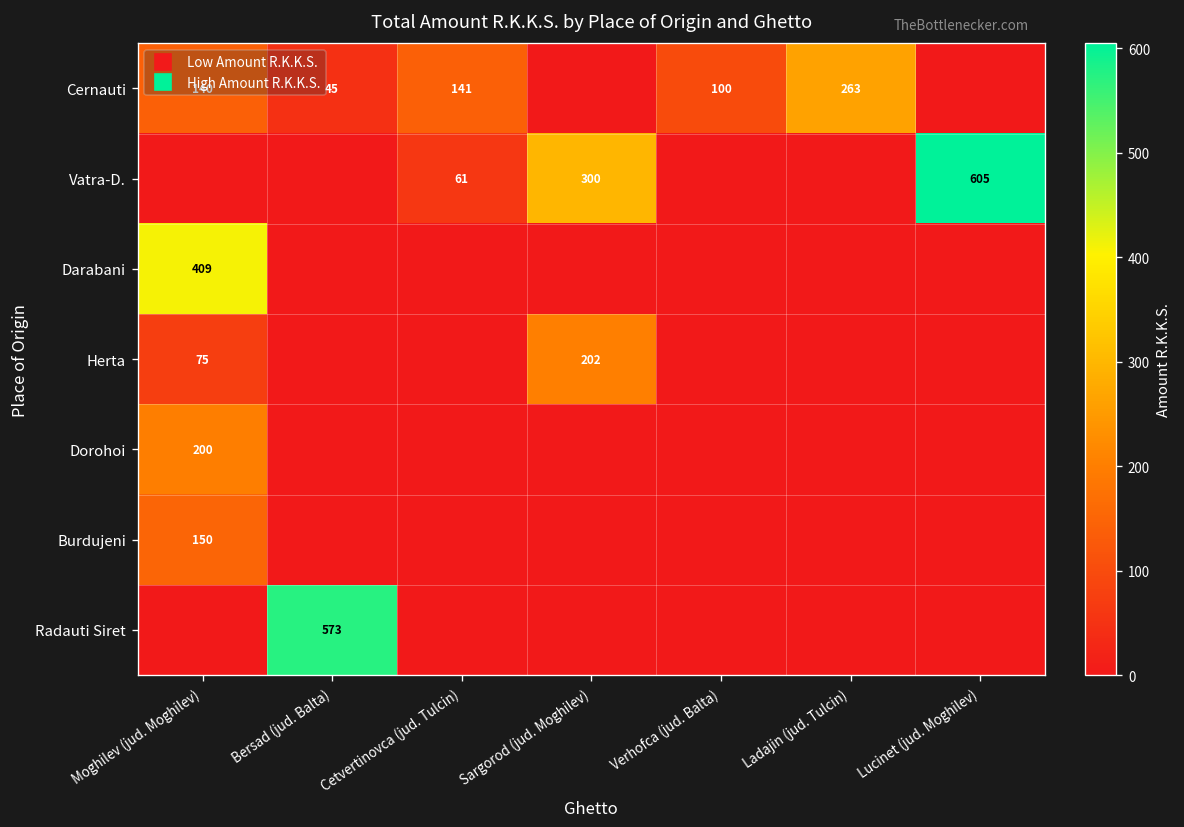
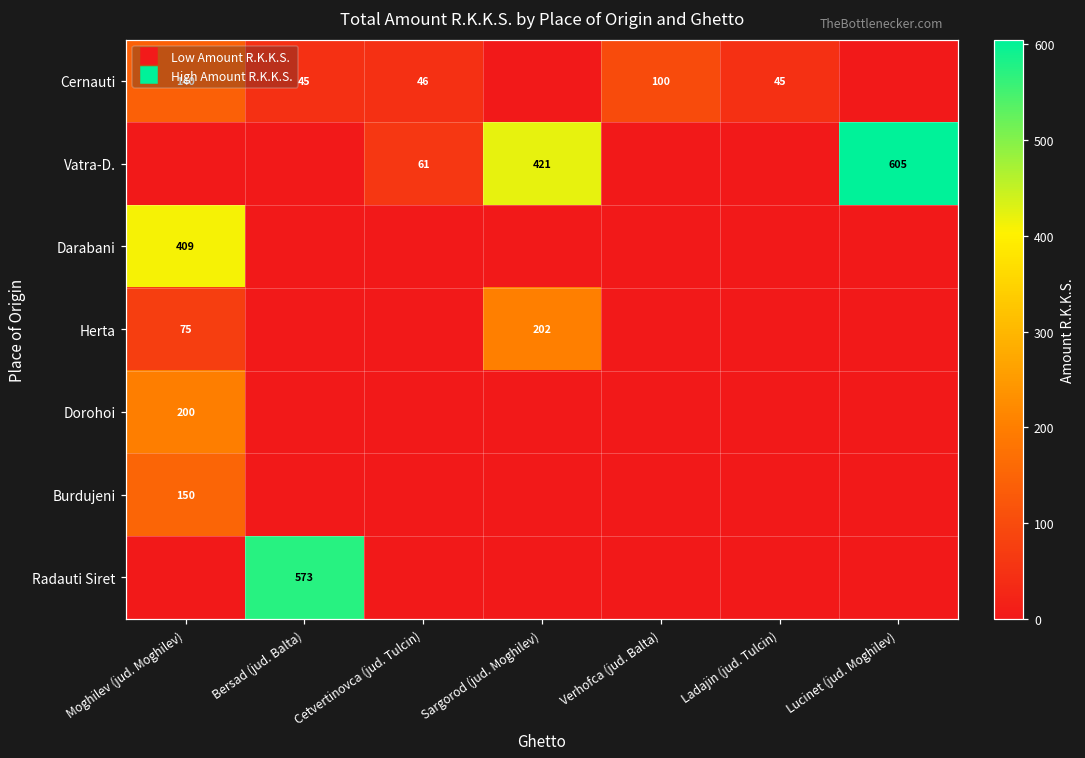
Cernauti, Cetvertinovca (jud. Tulcin): 141 -> 46
Cernauti, Ladajin (jud. Tulcin): 263 -> 45
Vatra-D., Sargorod (jud. Moghilev): 300 -> 421
